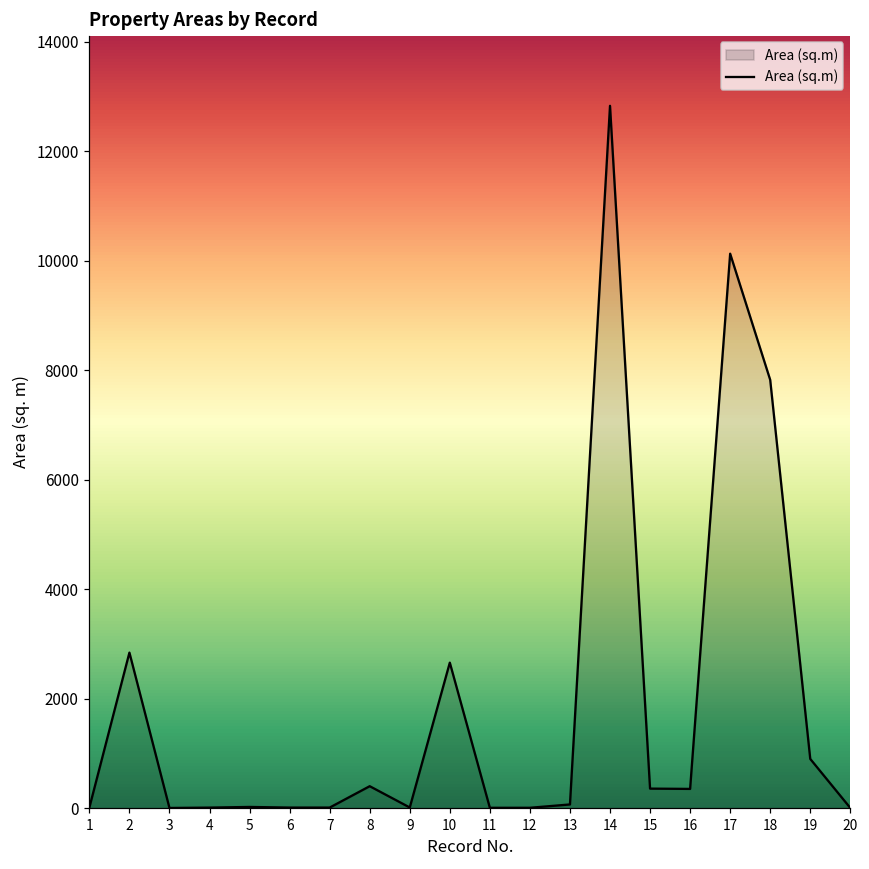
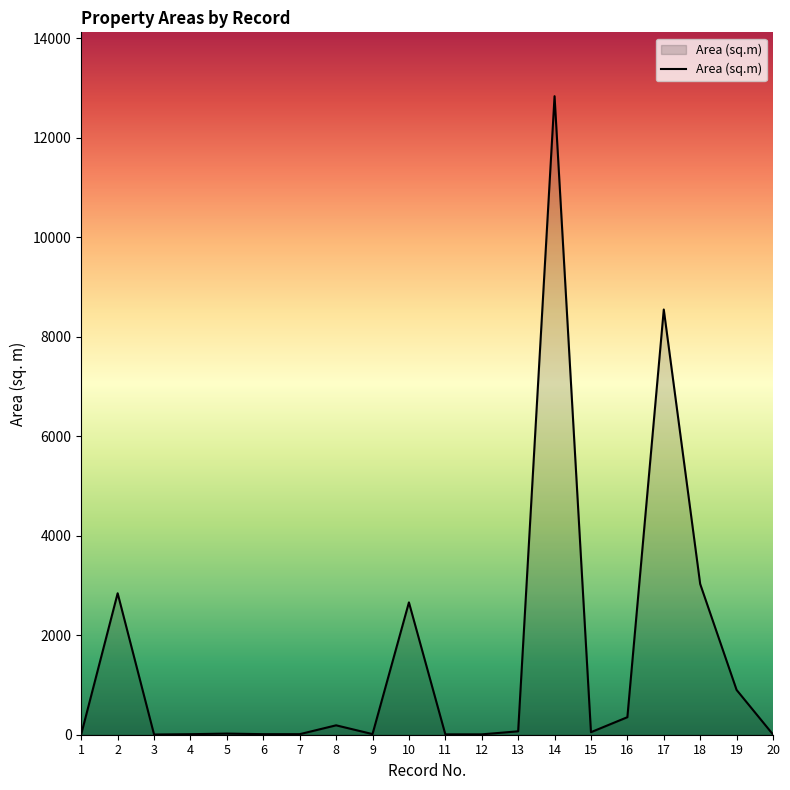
8: 400 -> 200
15: 400 -> 100
17: 10100 -> 8500
18: 7800 -> 3000
